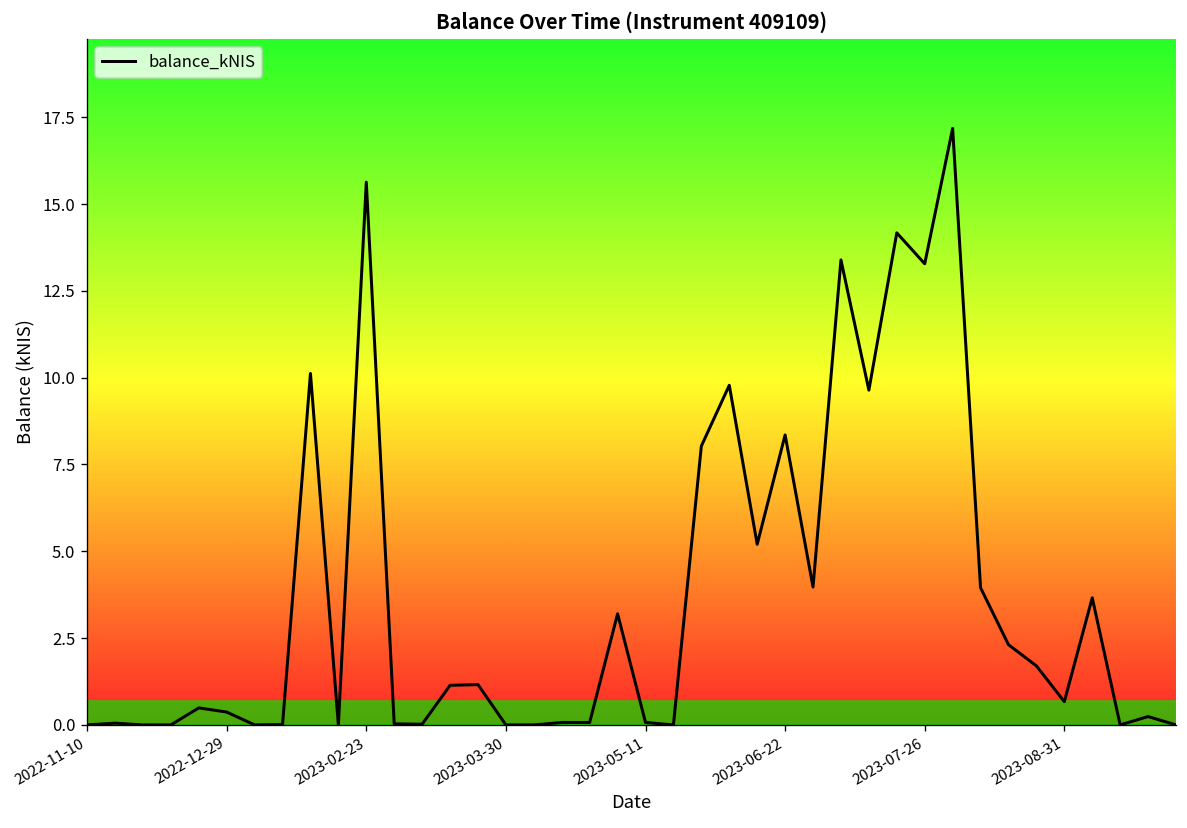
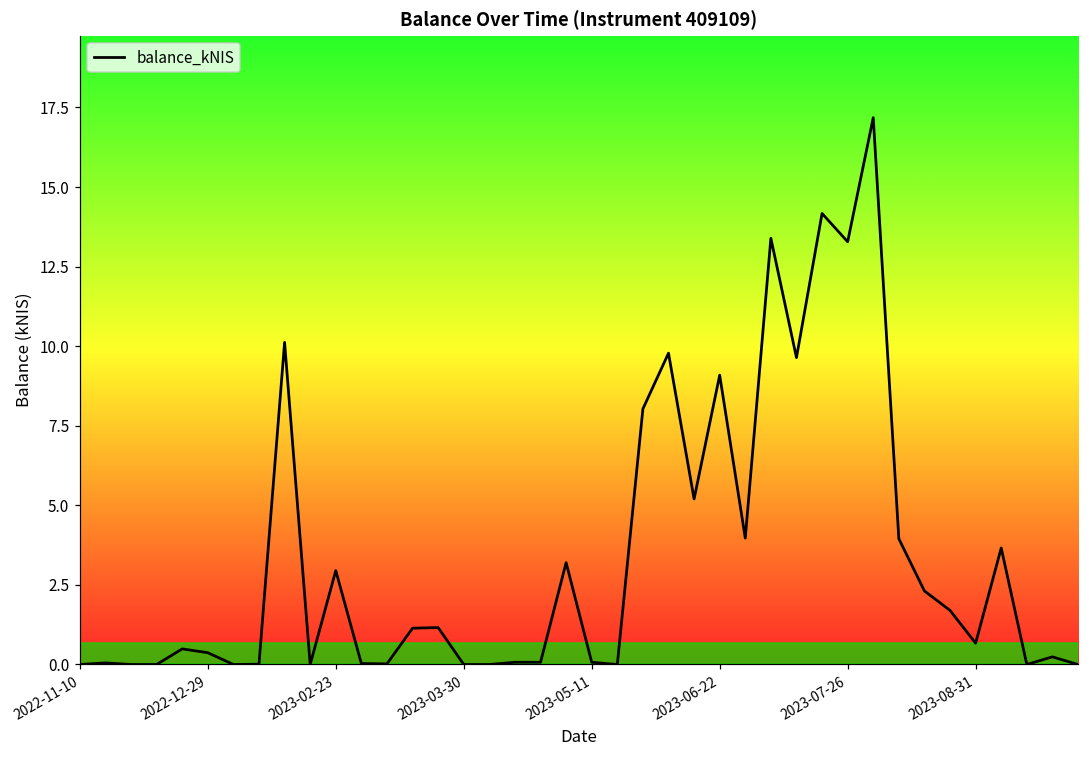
2023-02-23: 15.6 -> 3.0
2023-06-22: 8.4 -> 9.1
